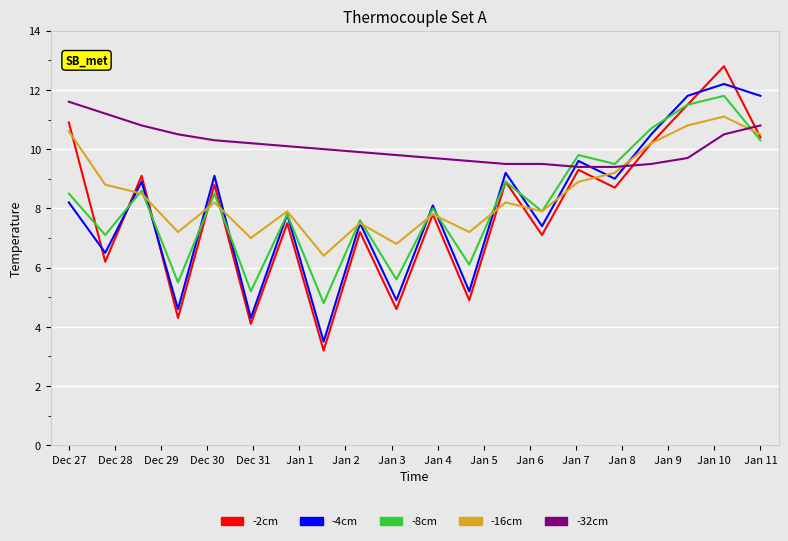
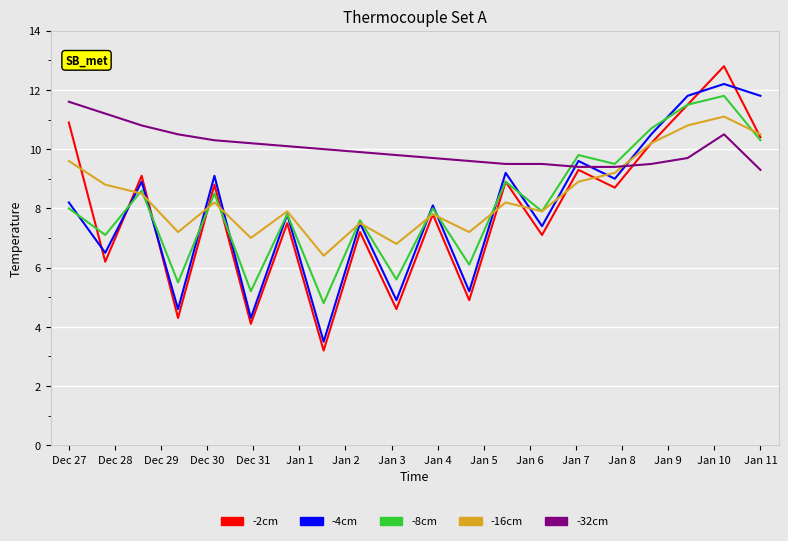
-8cm, Dec 27: 8.5 -> 8.0
-16cm, Dec 27: 10.6 -> 9.6
-32cm, Jan 11: 10.8 -> 9.3
